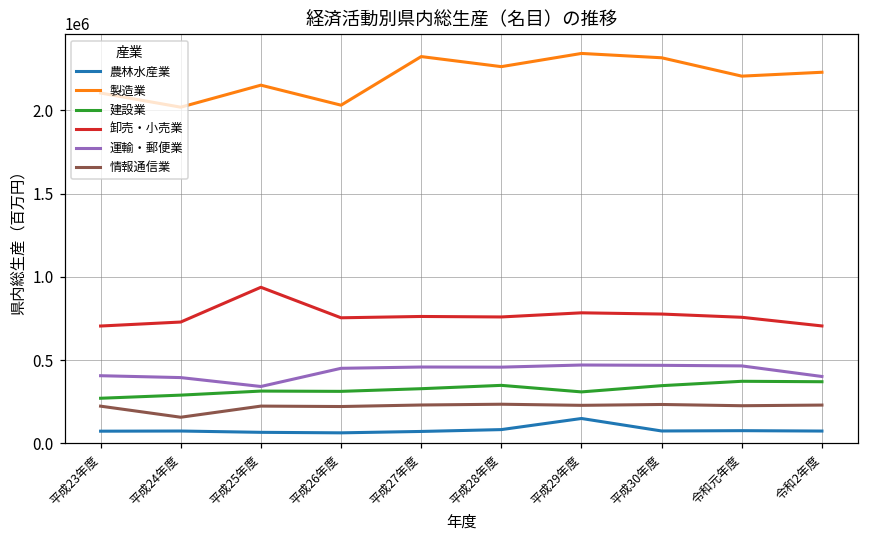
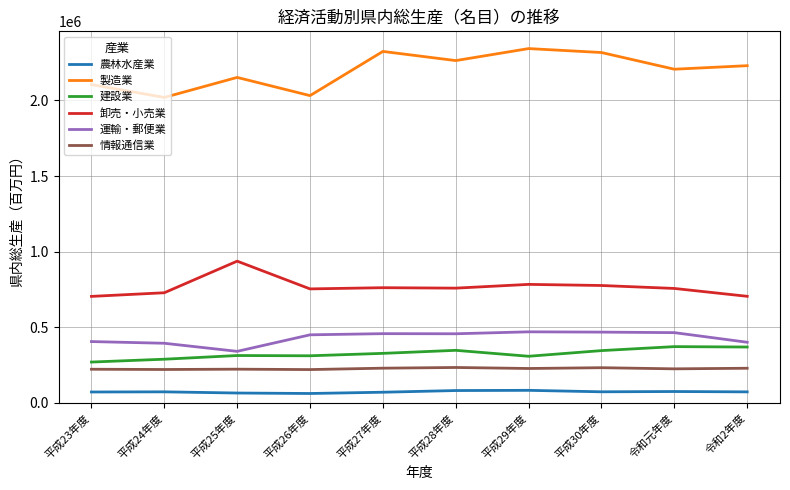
情報通信業, 平成24年度: 160000 -> 220000
農林水産業, 平成29年度: 150000 -> 80000
